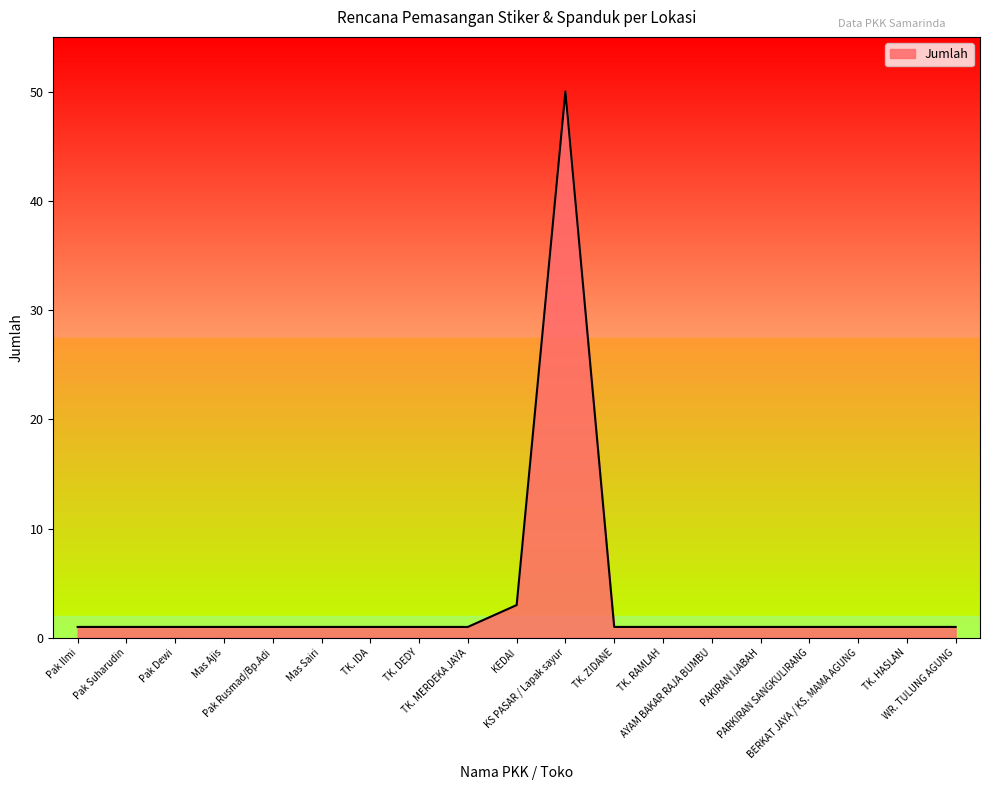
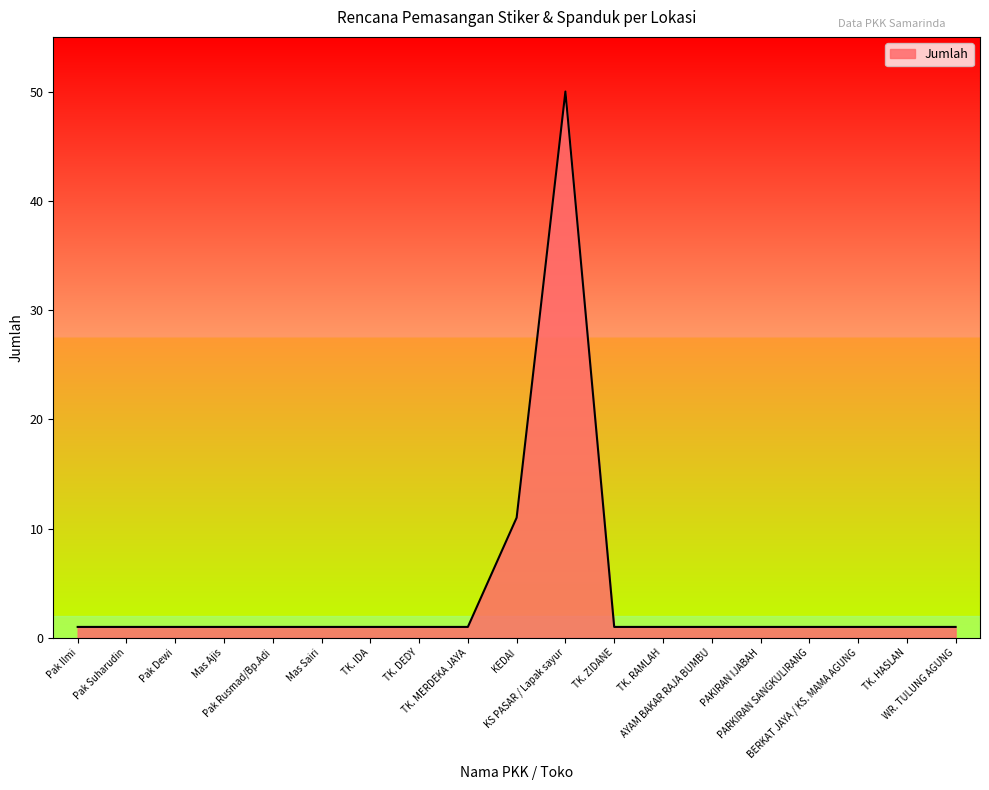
KEDAI: 3 -> 11
